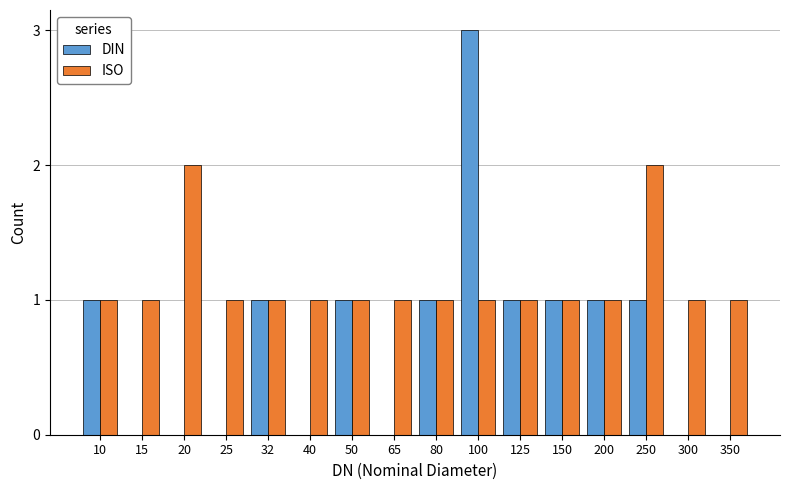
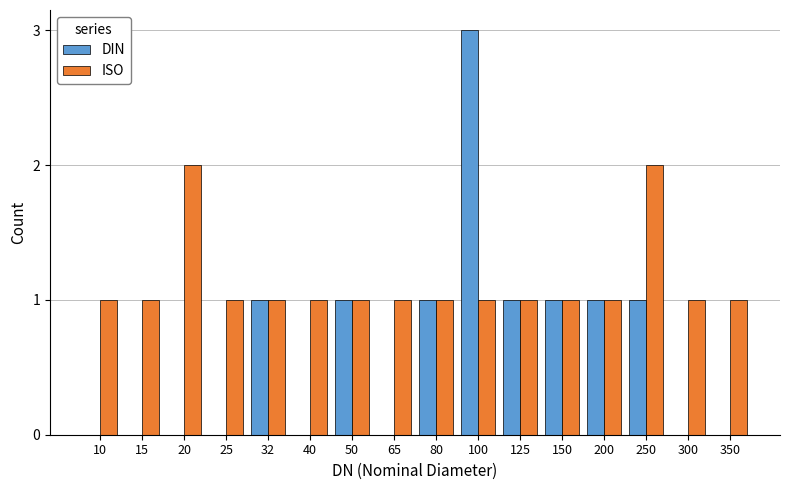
DIN, 10: 1 -> 0
